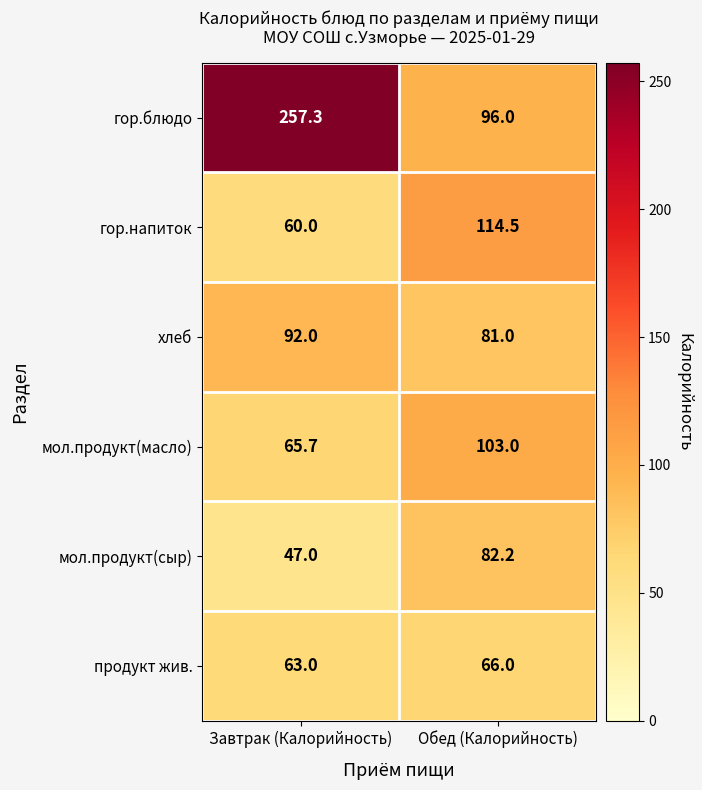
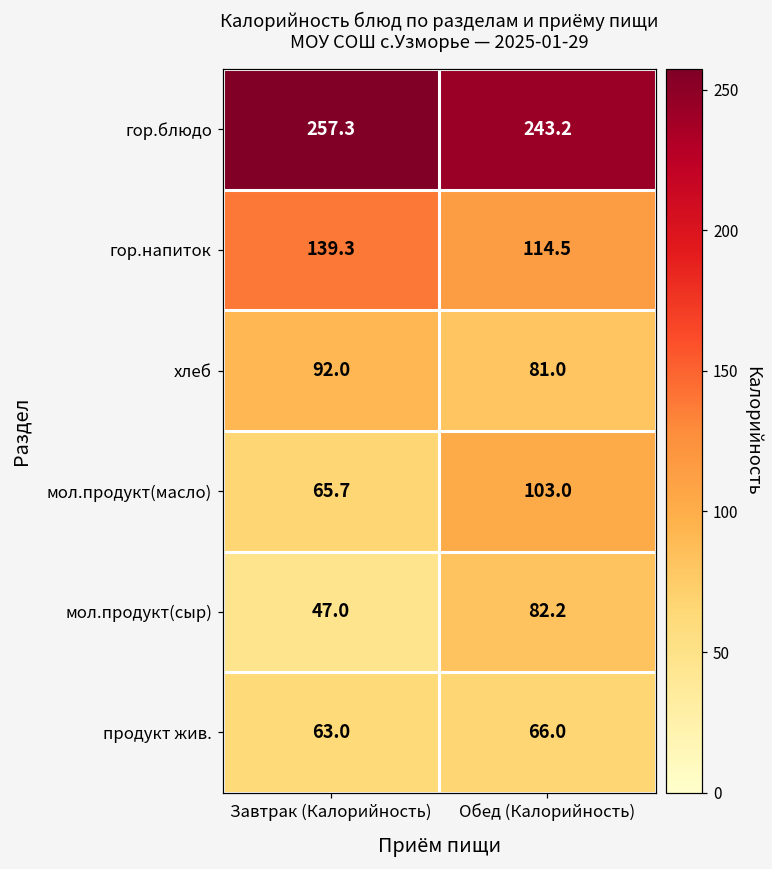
гор.блюдо, Обед (Калорийность): 96.0 -> 243.2
гор.напиток, Завтрак (Калорийность): 60.0 -> 139.3
